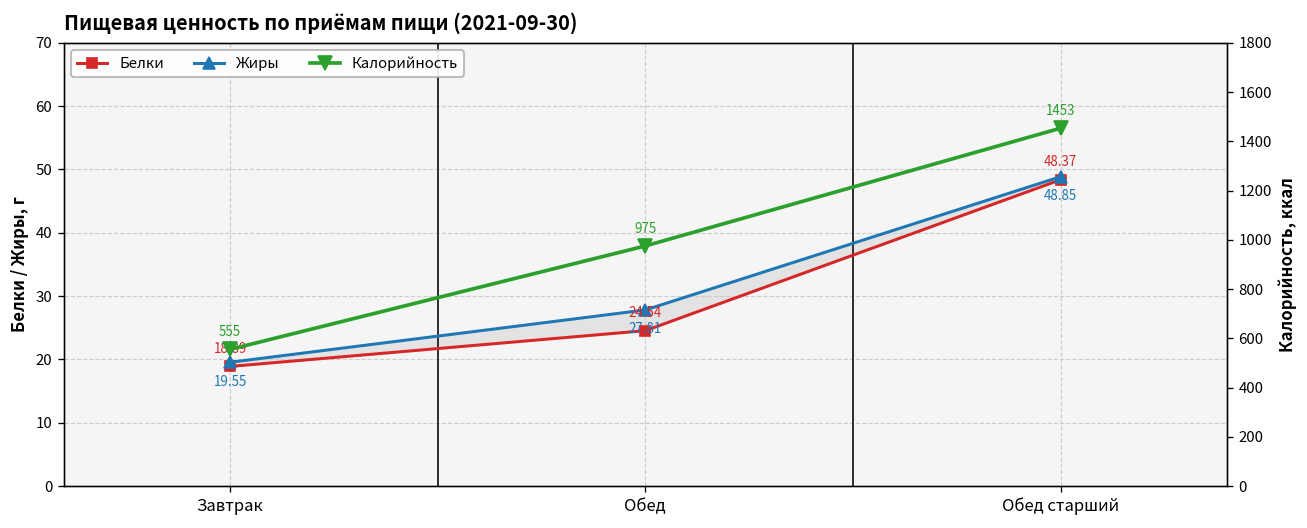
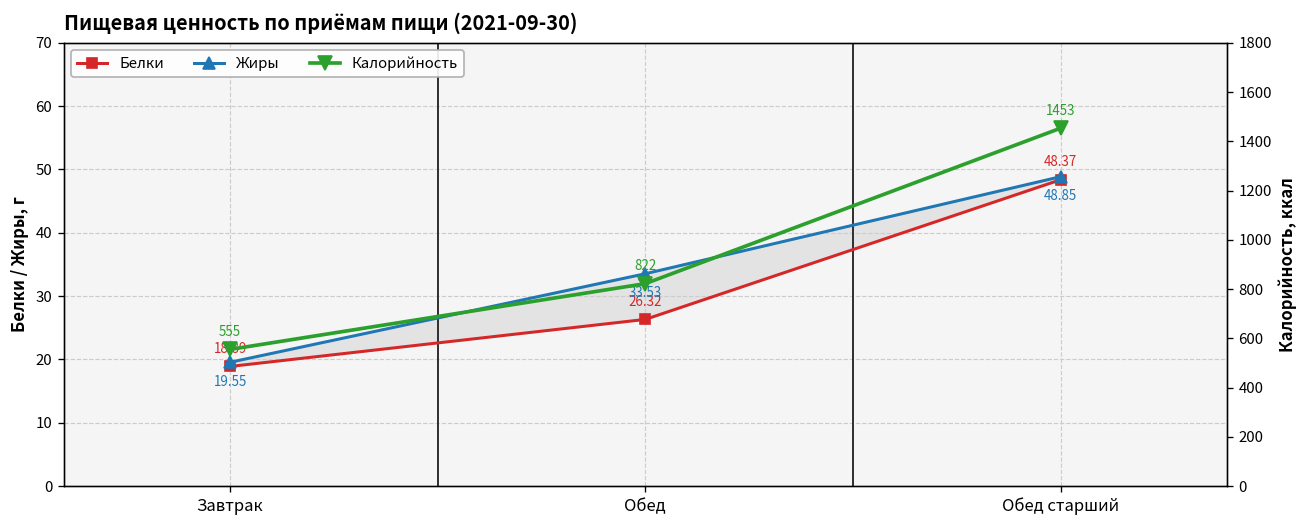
Белки, Обед: 24.54 -> 26.32
Жиры, Обед: 27.81 -> 33.53
Калорийность, Обед: 975 -> 822
